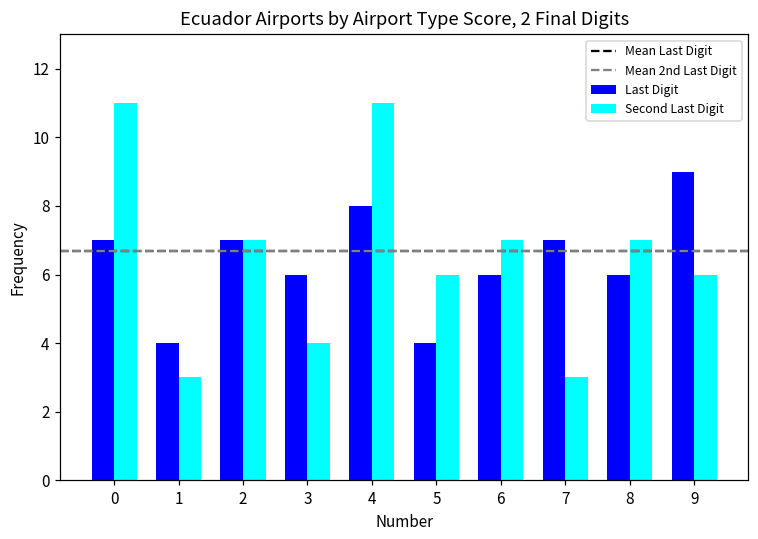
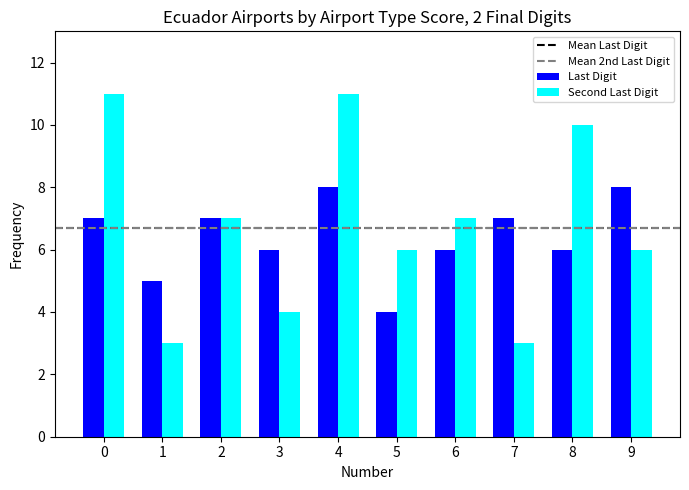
Last Digit, 1: 4 -> 5
Second Last Digit, 8: 7 -> 10
Last Digit, 9: 9 -> 8
